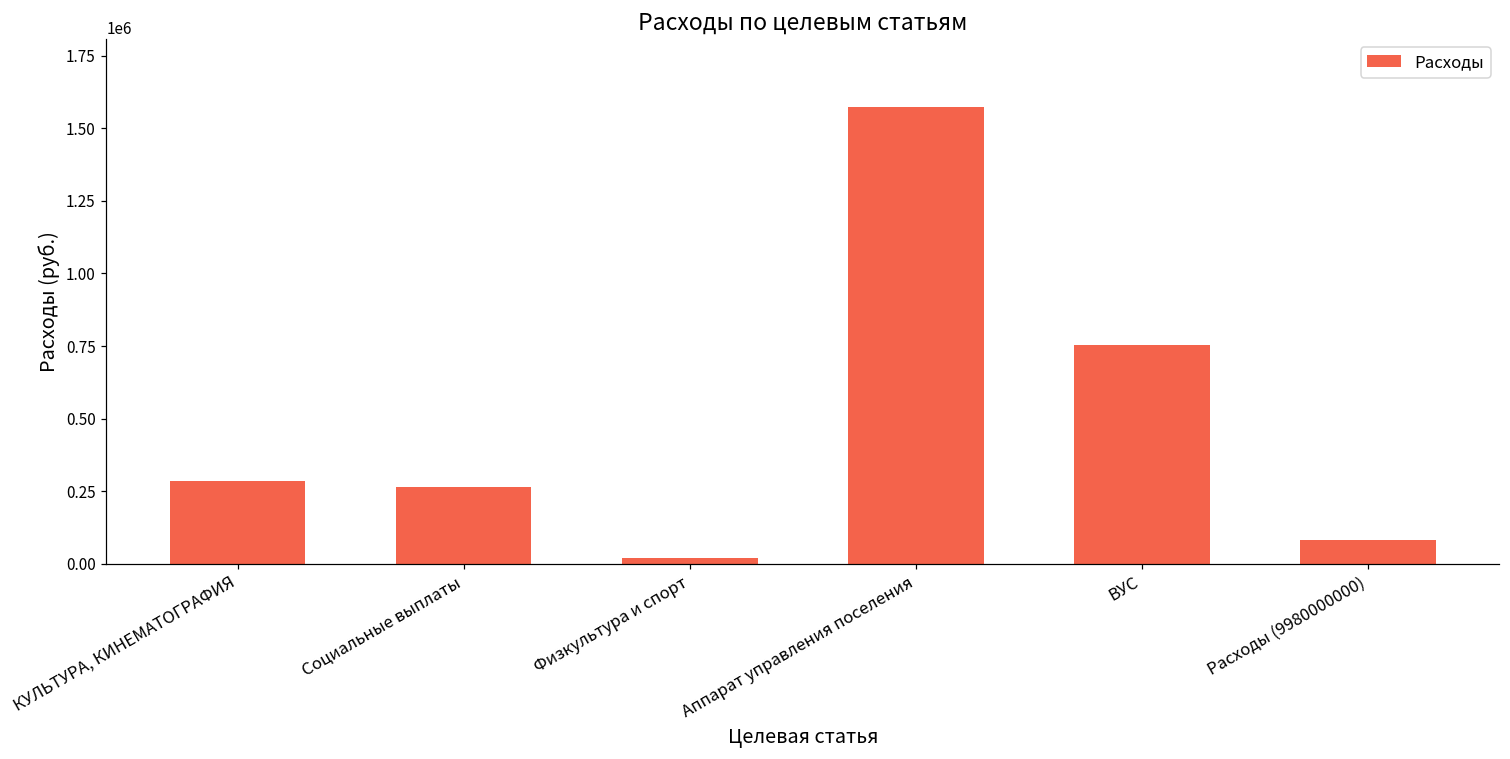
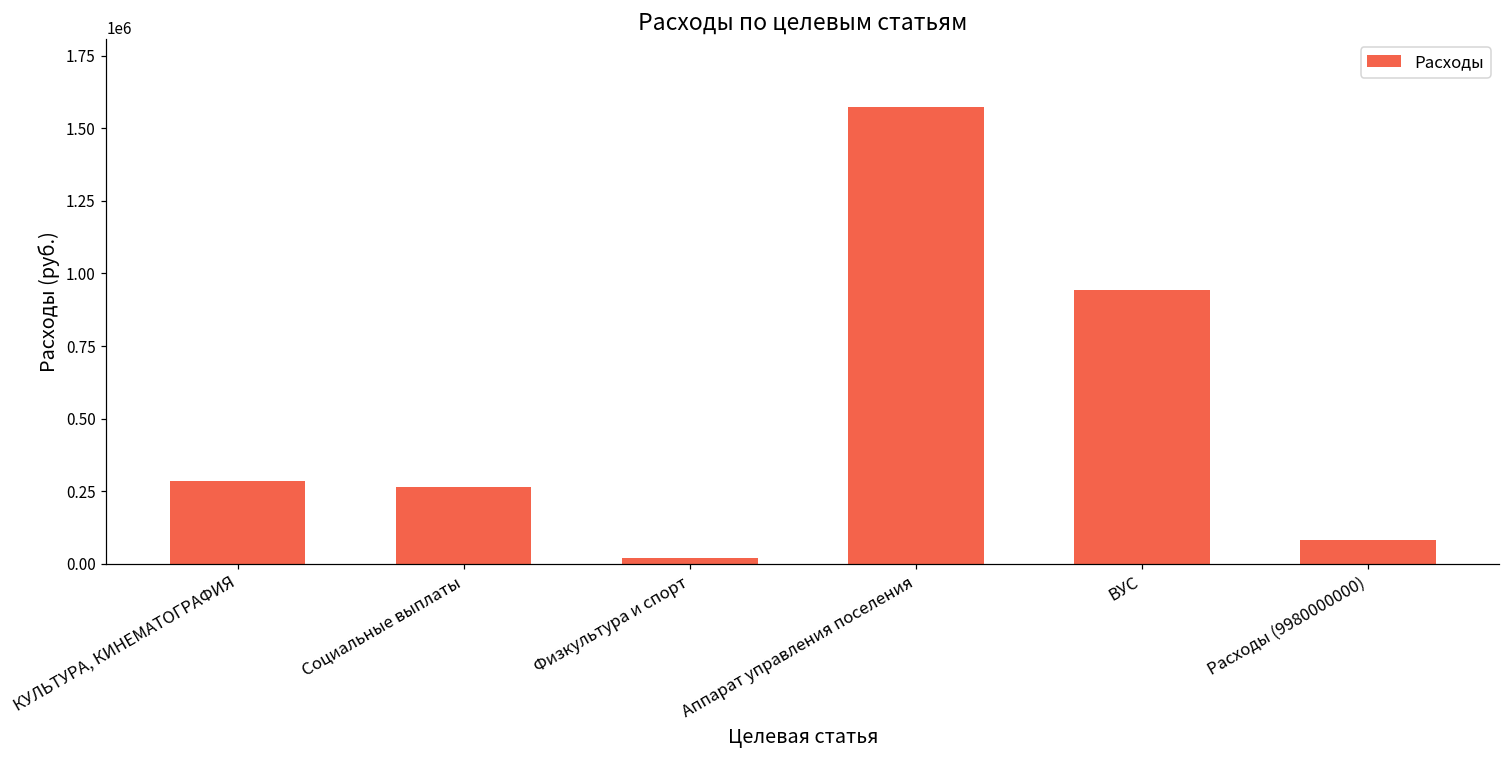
ВУС: 750000 -> 940000
